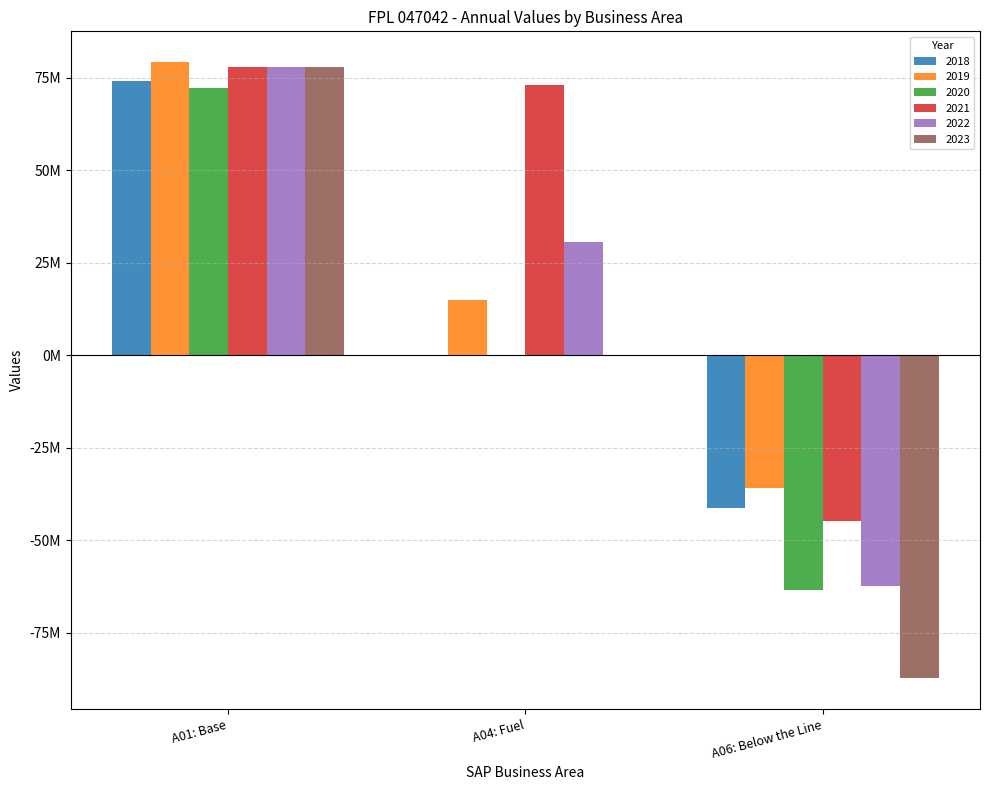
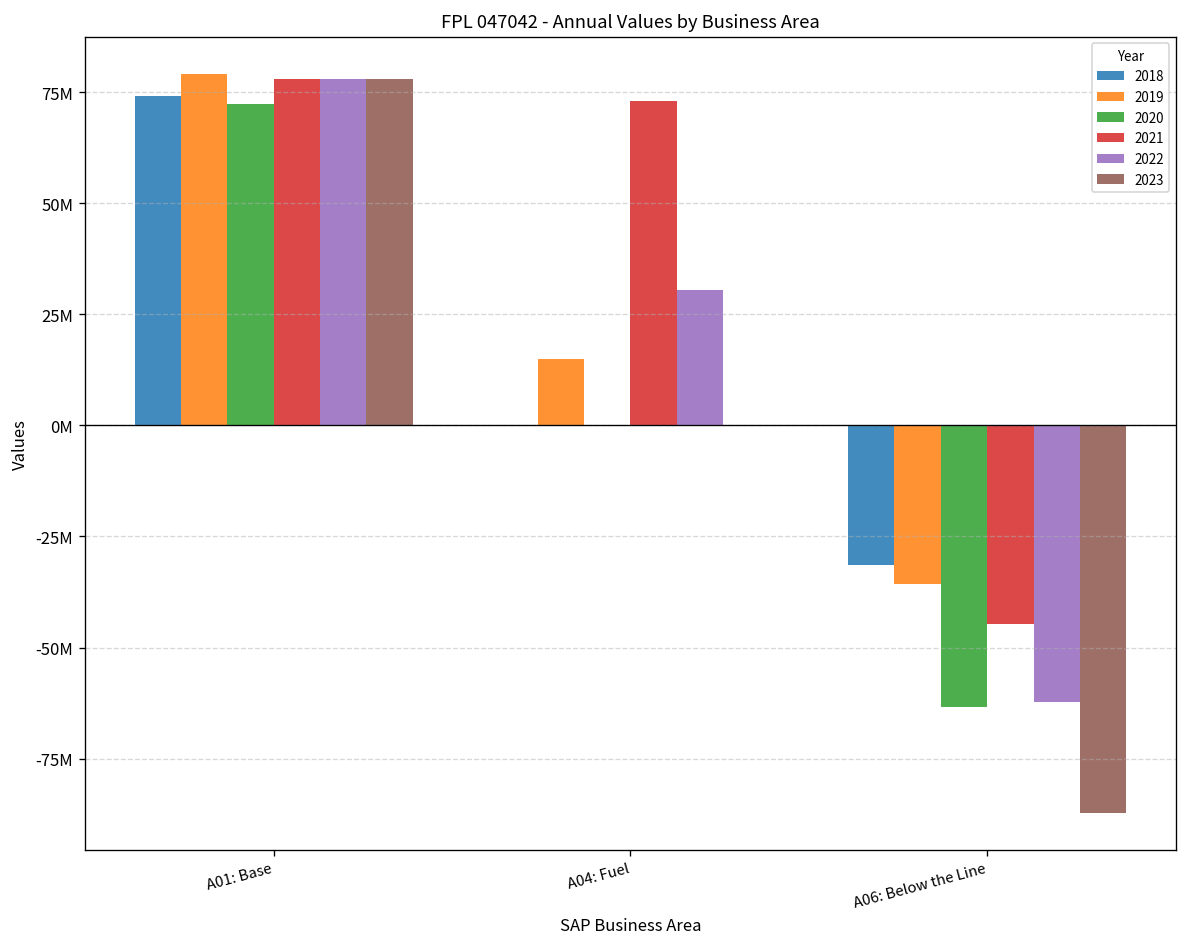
2018, A06: Below the Line: -41000000 -> -31000000
